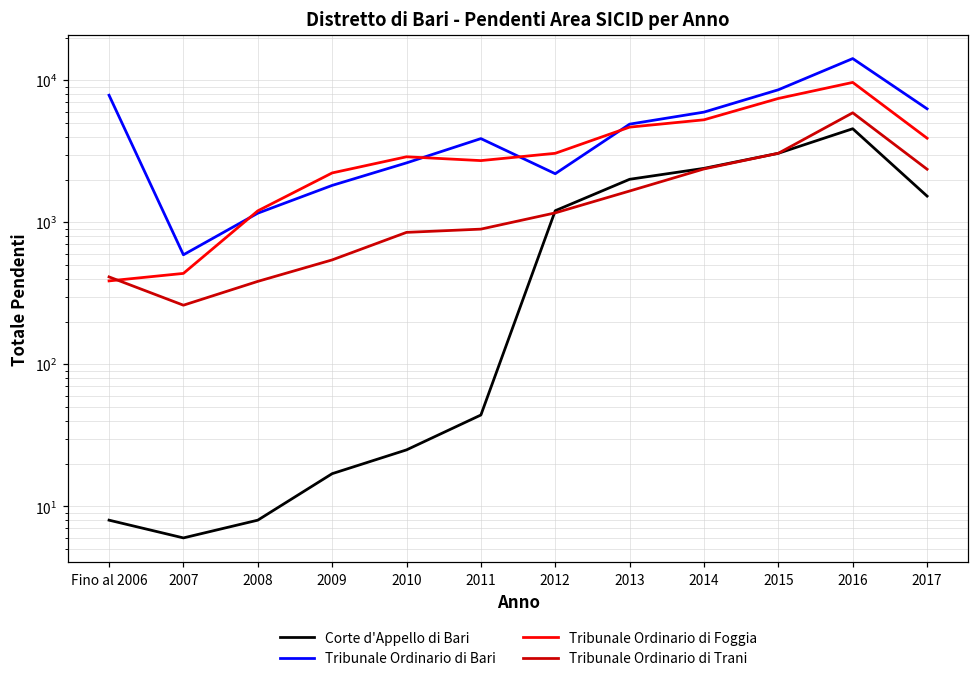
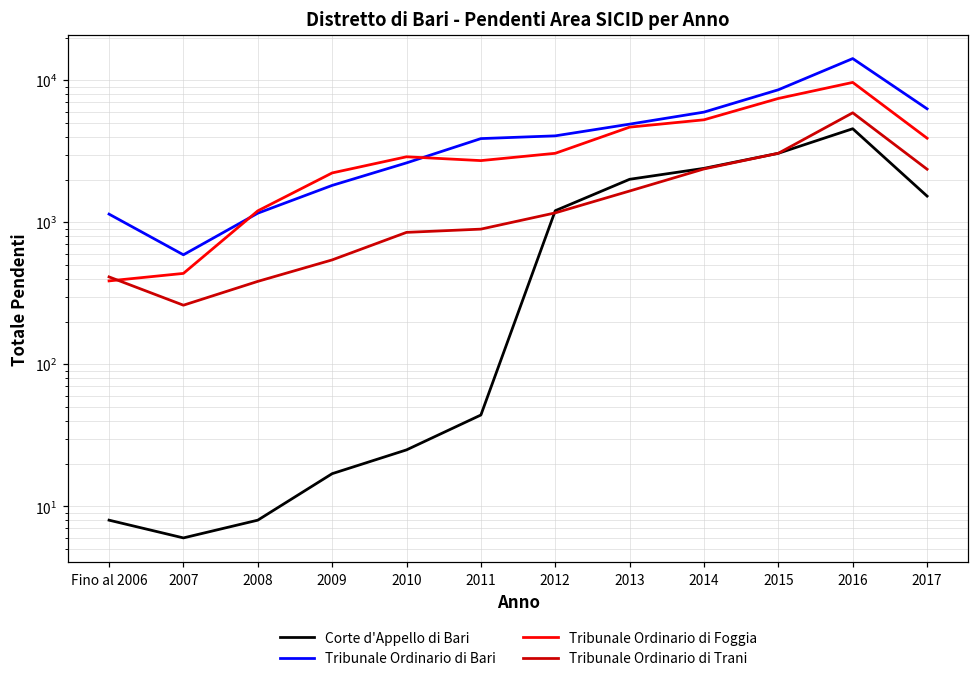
Tribunale Ordinario di Bari, Fino al 2006: 8000 -> 1100
Tribunale Ordinario di Bari, 2012: 2200 -> 4100
